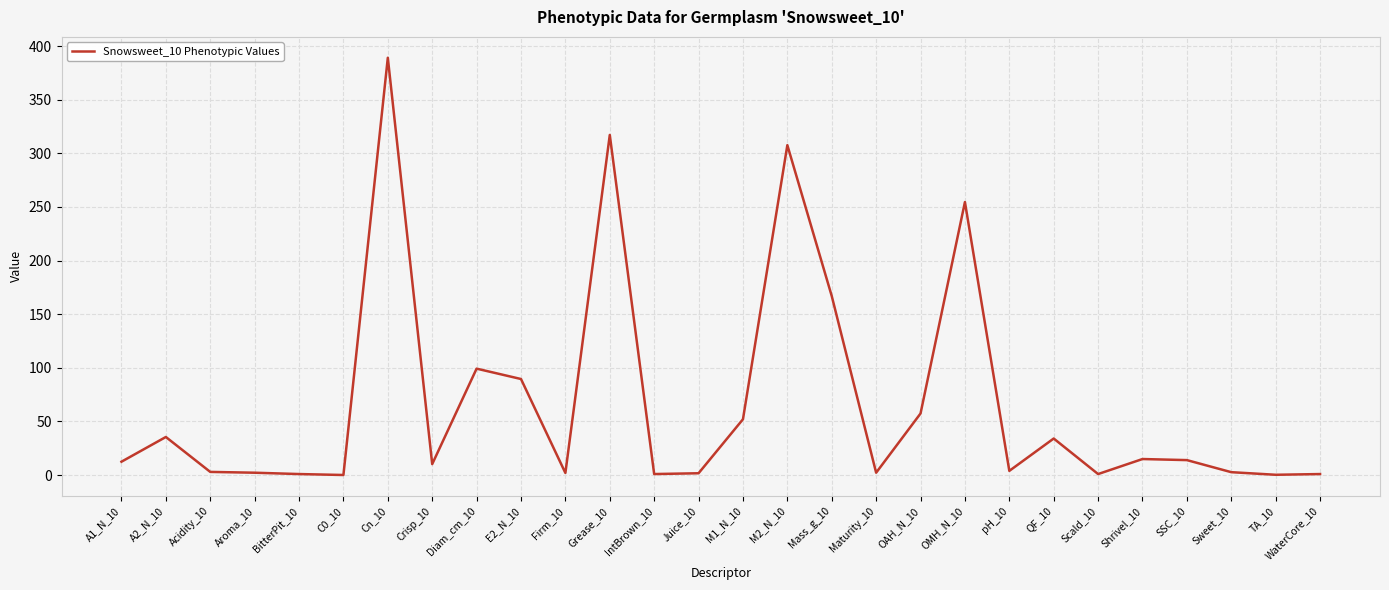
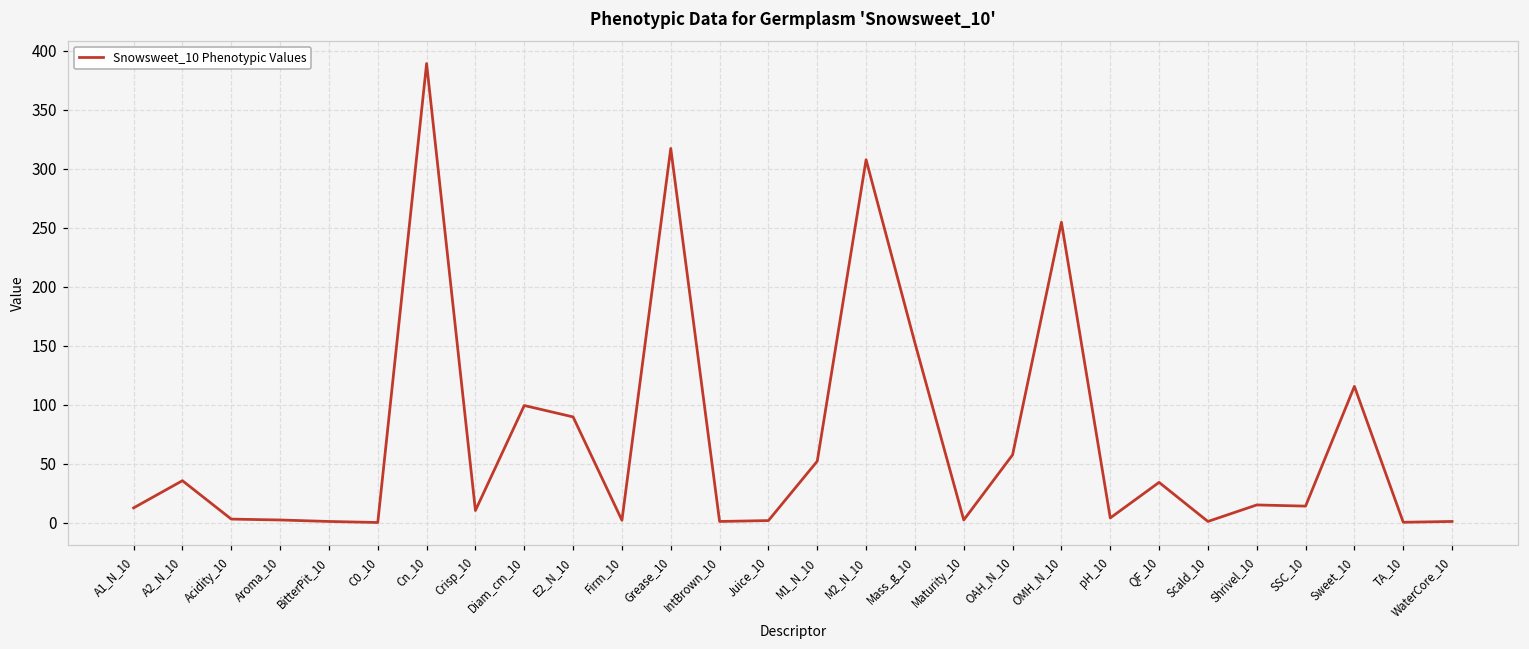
Mass_g_10: 167 -> 152
Sweet_10: 3 -> 116
